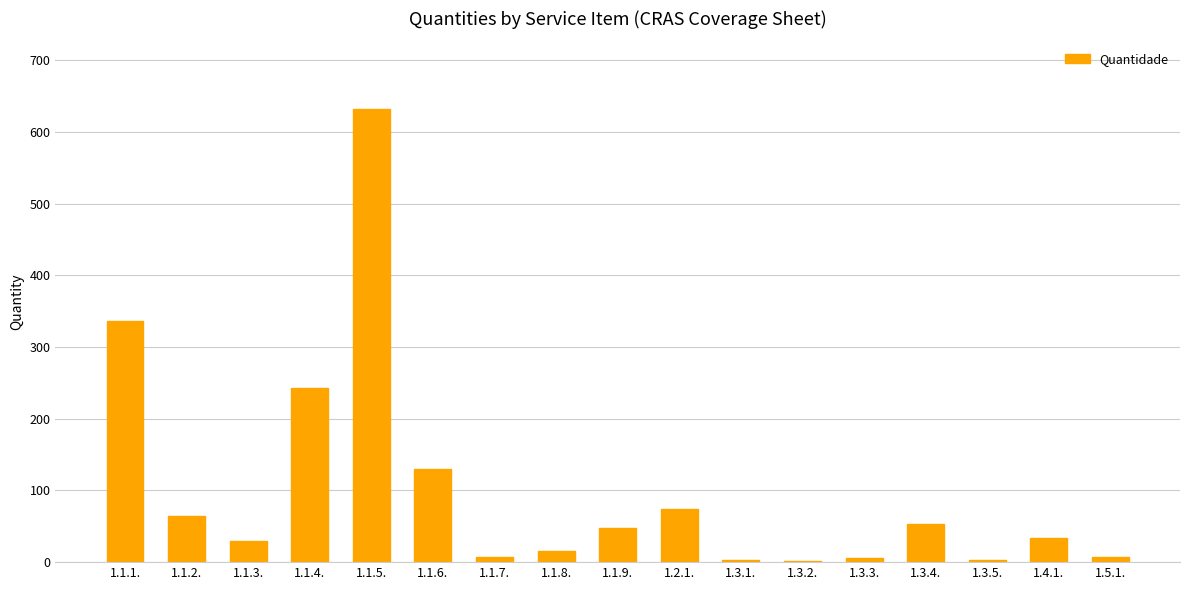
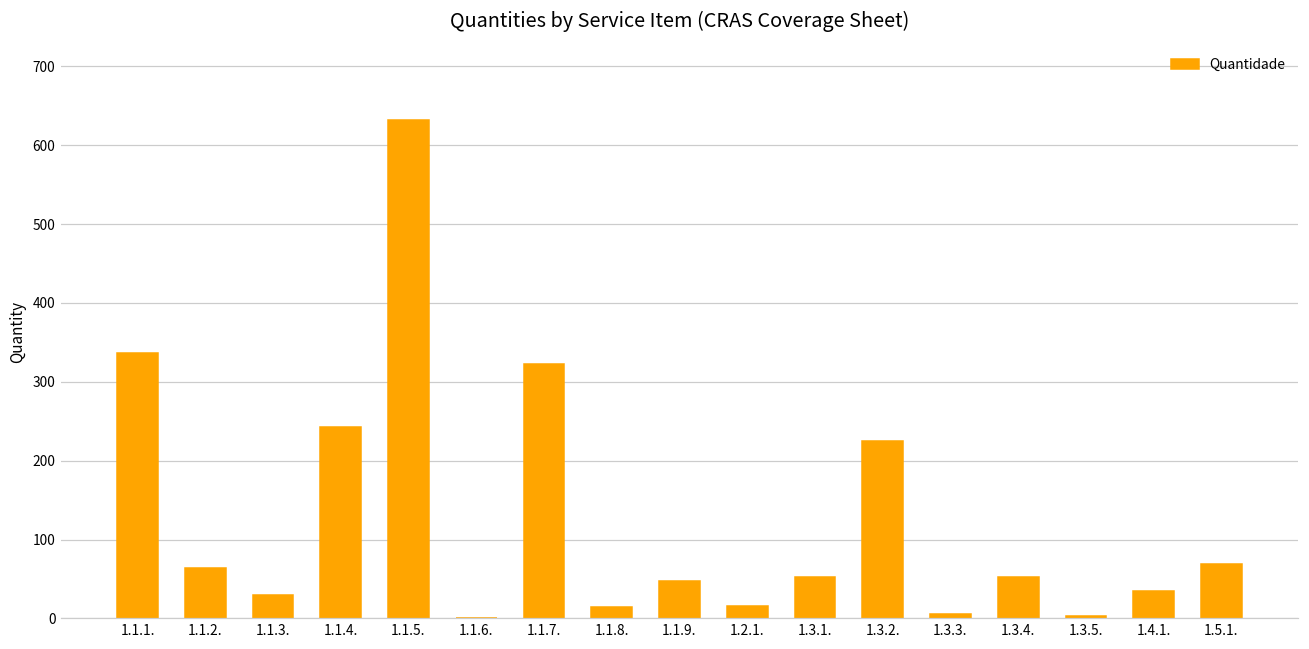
1.1.6.: 130 -> 0
1.1.7.: 10 -> 320
1.2.1.: 70 -> 20
1.3.1.: 0 -> 50
1.3.2.: 0 -> 230
1.5.1.: 10 -> 70
